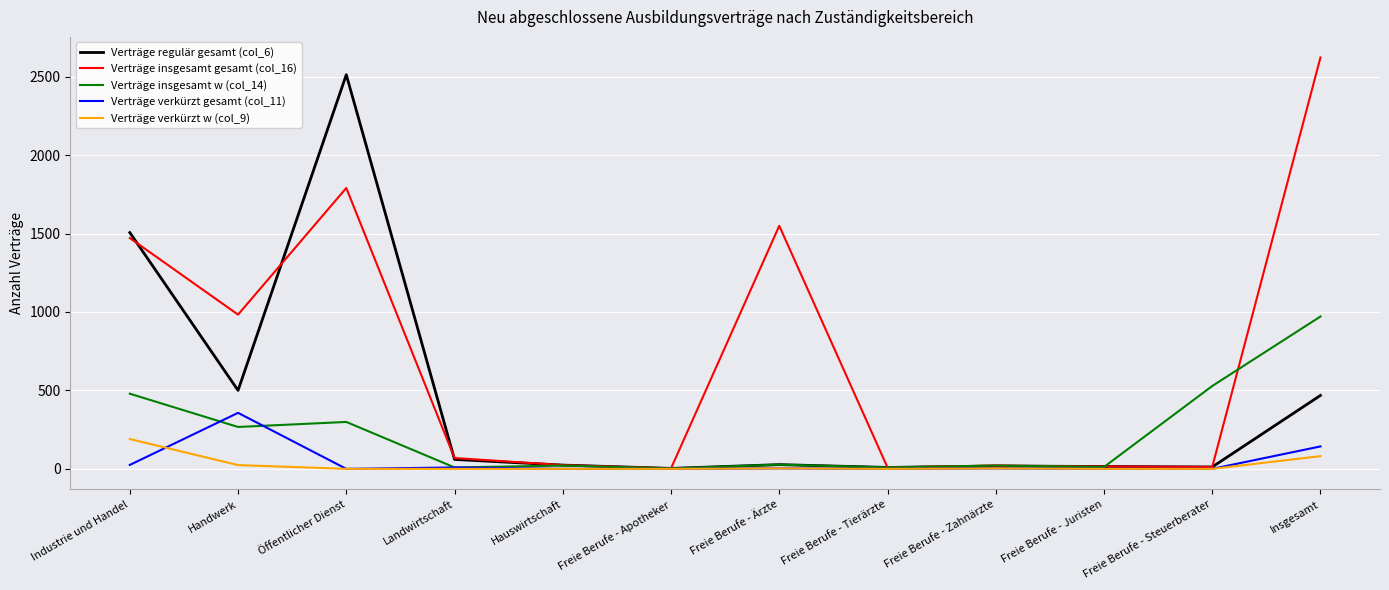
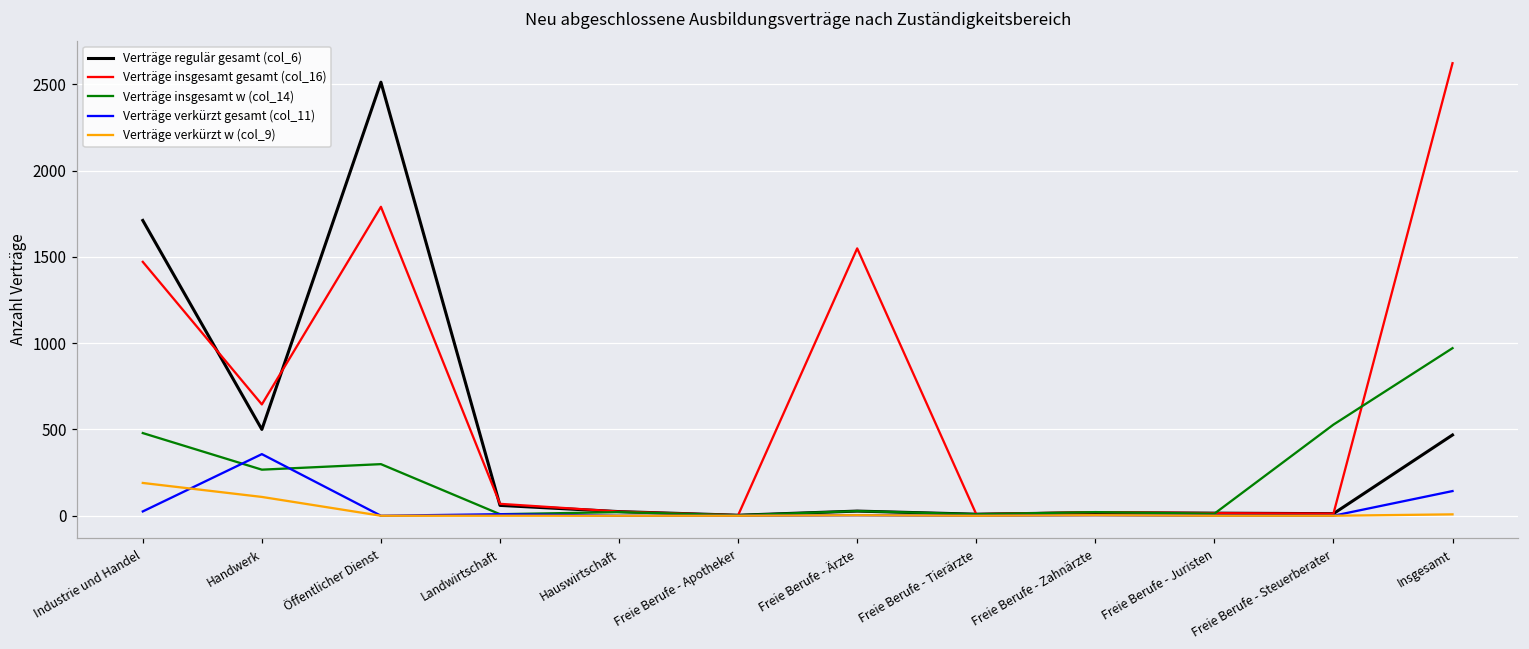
Verträge regulär gesamt (col_6), Industrie und Handel: 1510 -> 1710
Verträge insgesamt gesamt (col_16), Handwerk: 980 -> 650
Verträge verkürzt w (col_9), Handwerk: 20 -> 110
Verträge verkürzt w (col_9), Insgesamt: 80 -> 10
